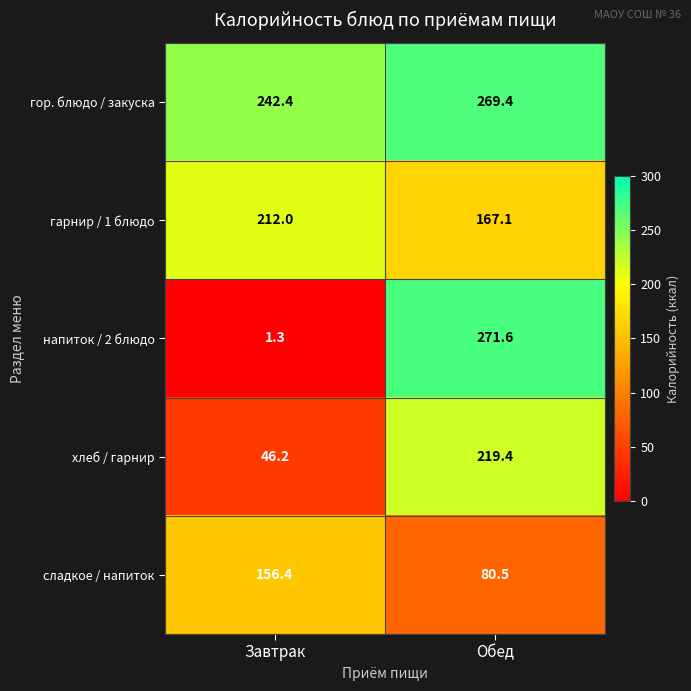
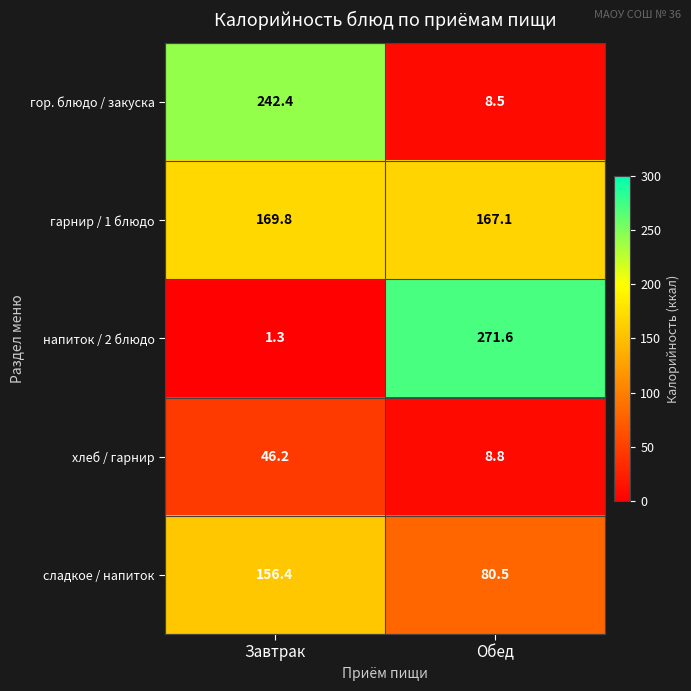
гор. блюдо / закуска, Обед: 269.4 -> 8.5
гарнир / 1 блюдо, Завтрак: 212.0 -> 169.8
хлеб / гарнир, Обед: 219.4 -> 8.8
